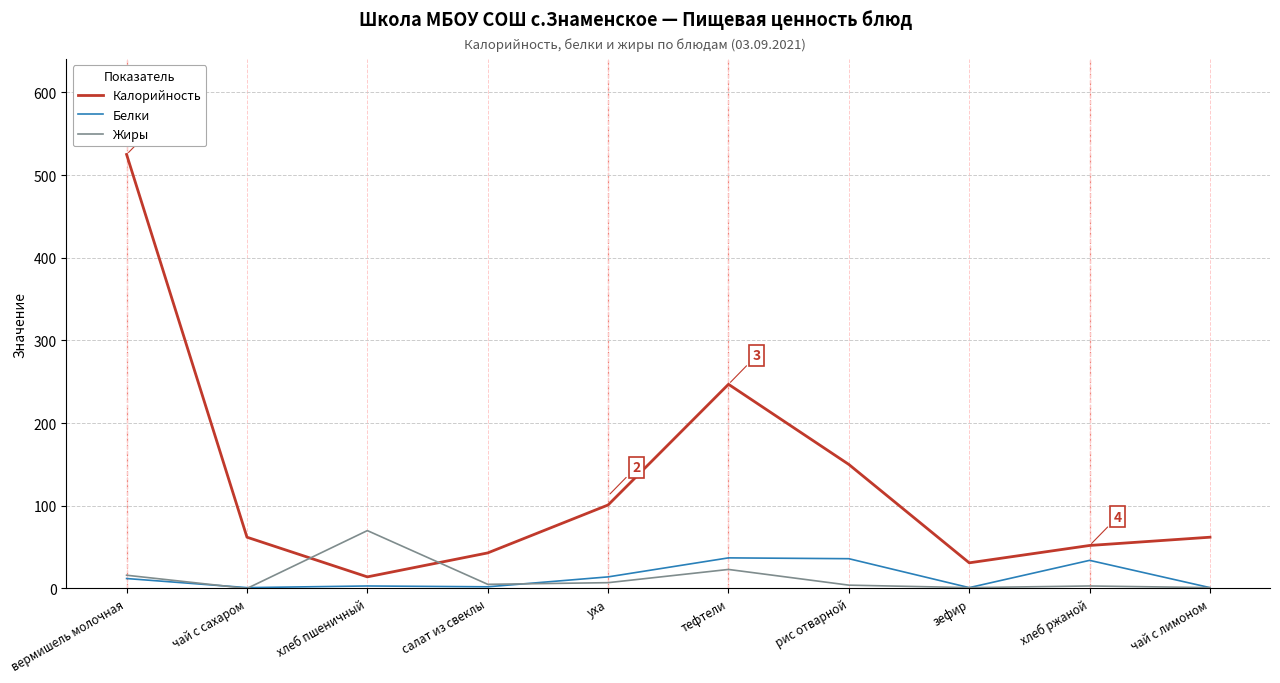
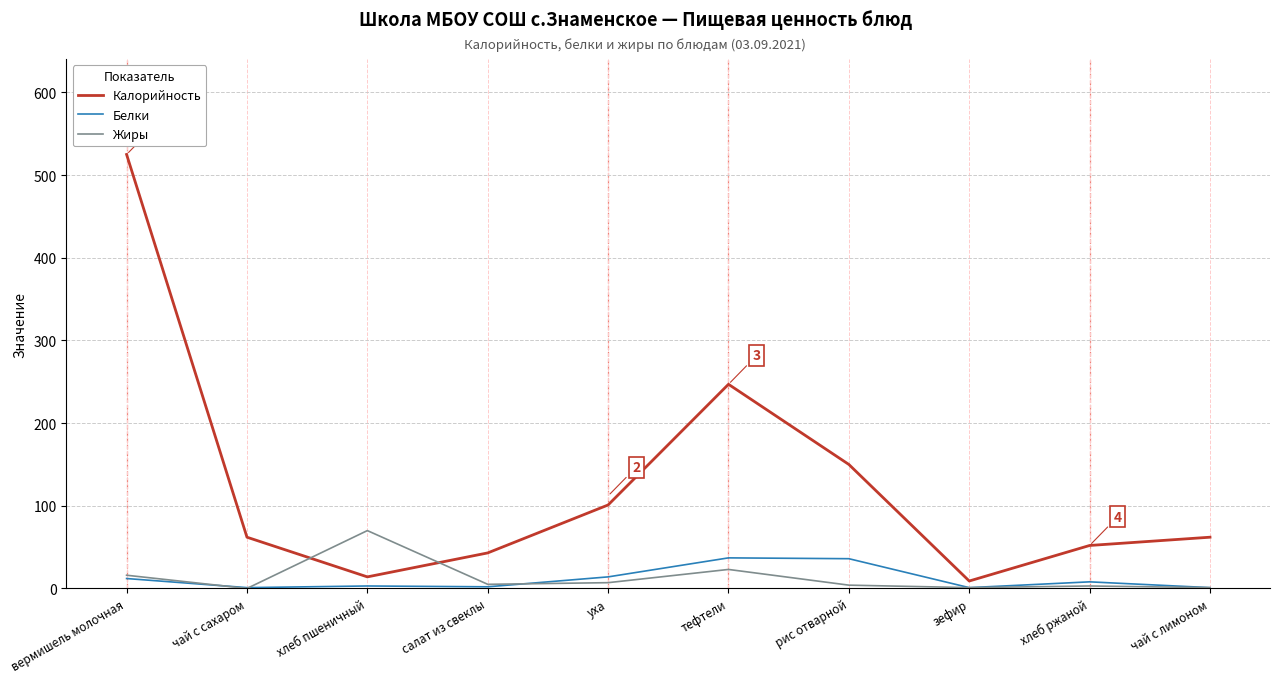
Калорийность, зефир: 30 -> 10
Белки, хлеб ржаной: 30 -> 10
